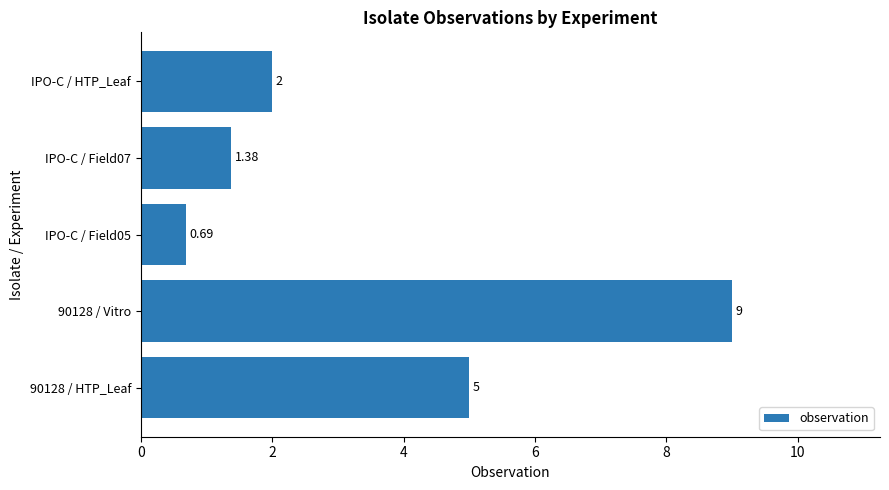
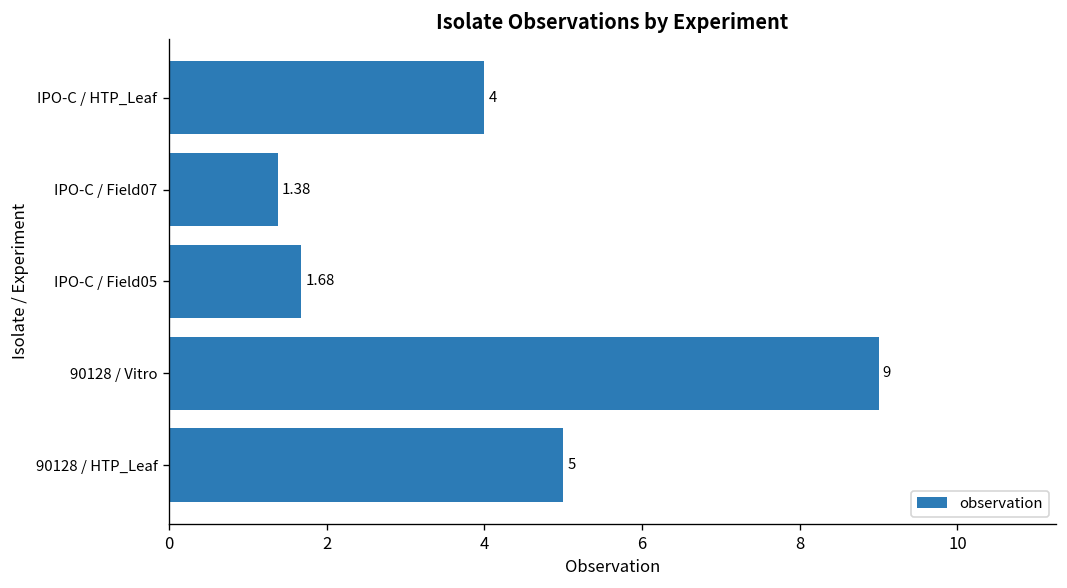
IPO-C / HTP_Leaf: 2 -> 4
IPO-C / Field05: 0.69 -> 1.68
